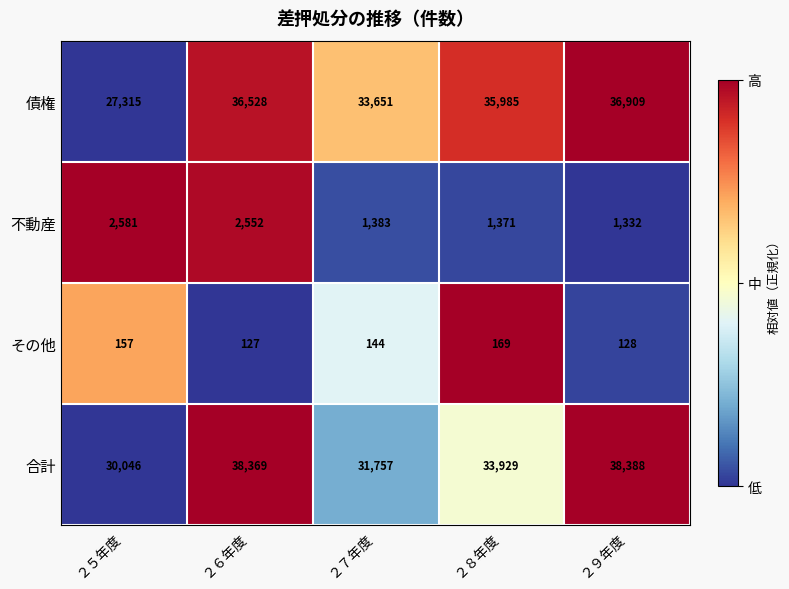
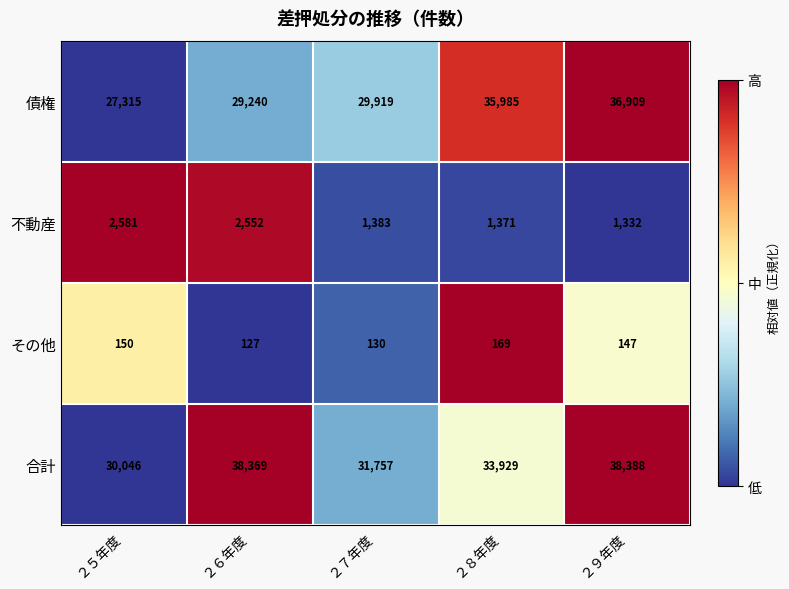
債権, ２６年度: 36,528 -> 29,240
債権, ２７年度: 33,651 -> 29,919
その他, ２５年度: 157 -> 150
その他, ２７年度: 144 -> 130
その他, ２９年度: 128 -> 147
